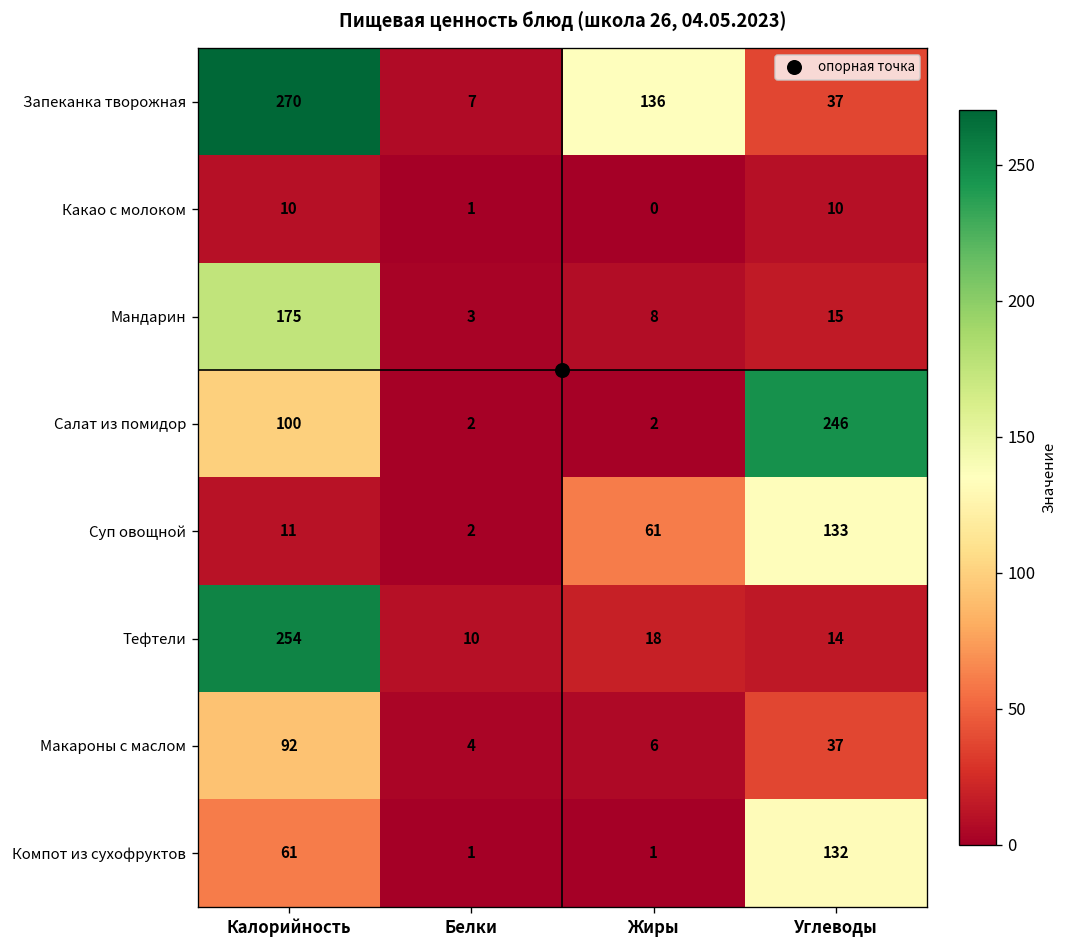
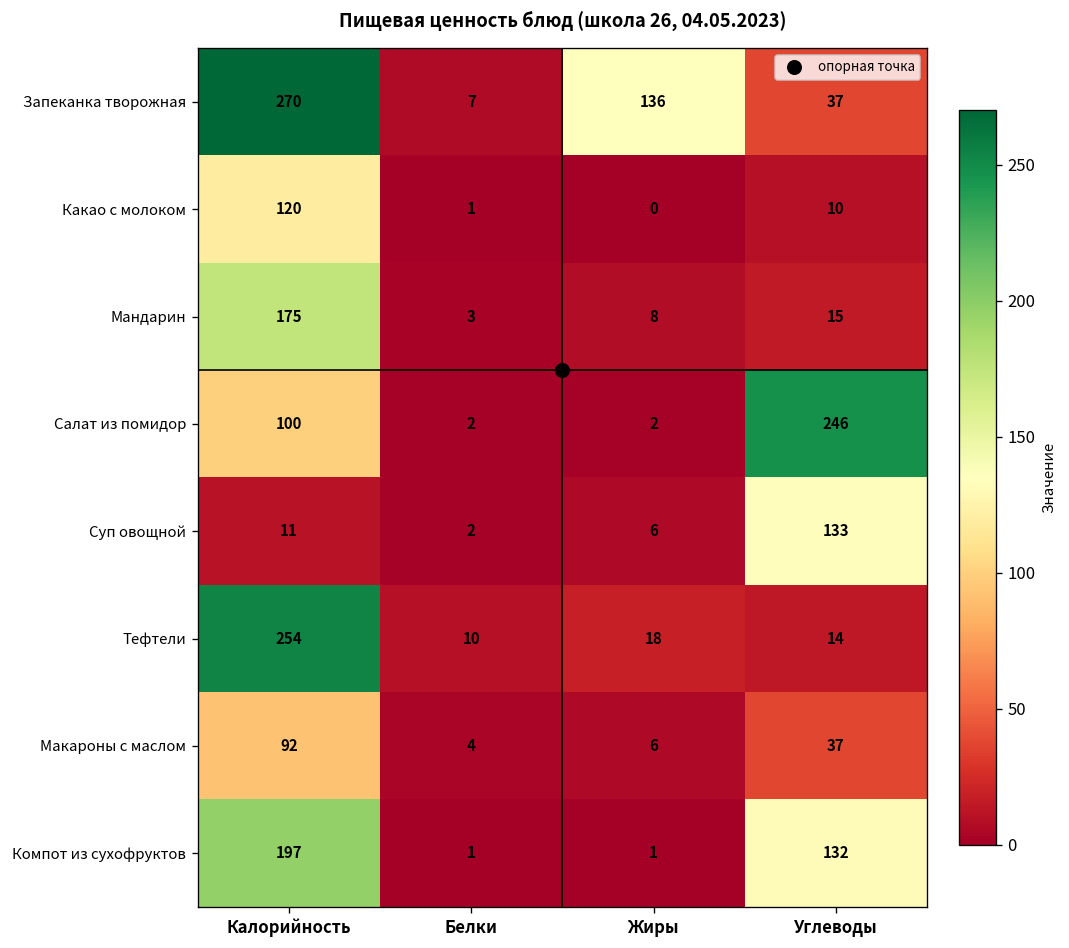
Какао с молоком, Калорийность: 10 -> 120
Суп овощной, Жиры: 61 -> 6
Компот из сухофруктов, Калорийность: 61 -> 197
